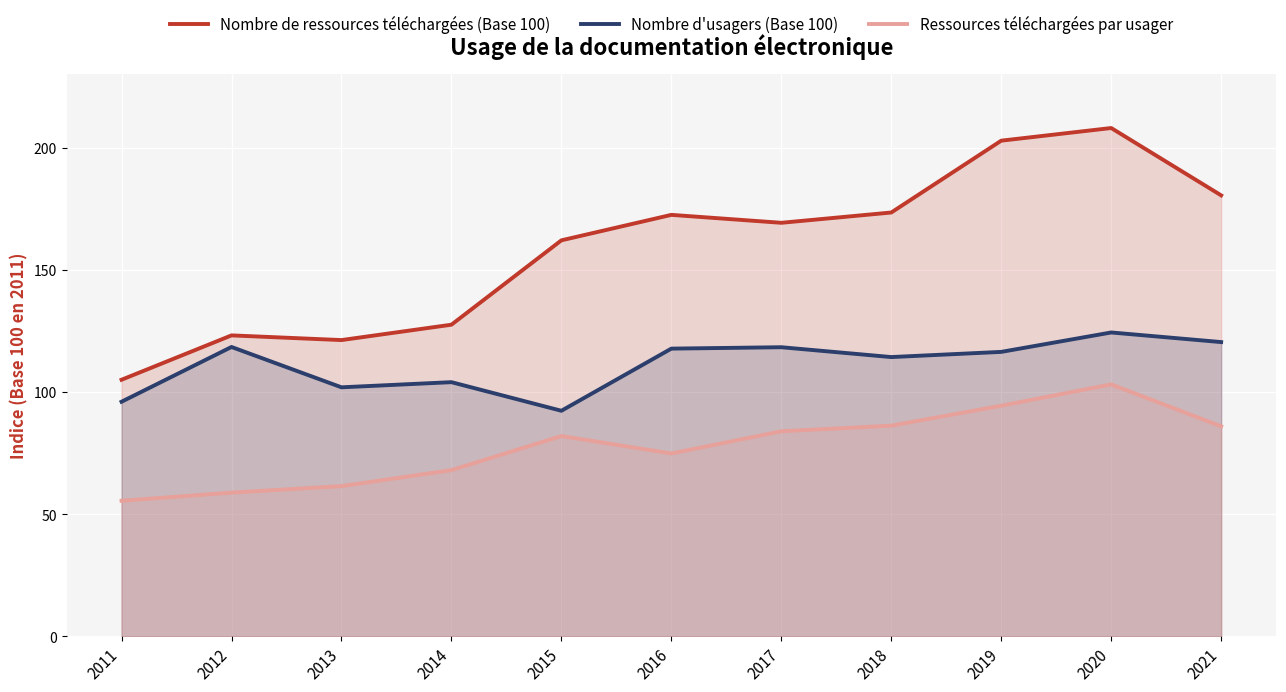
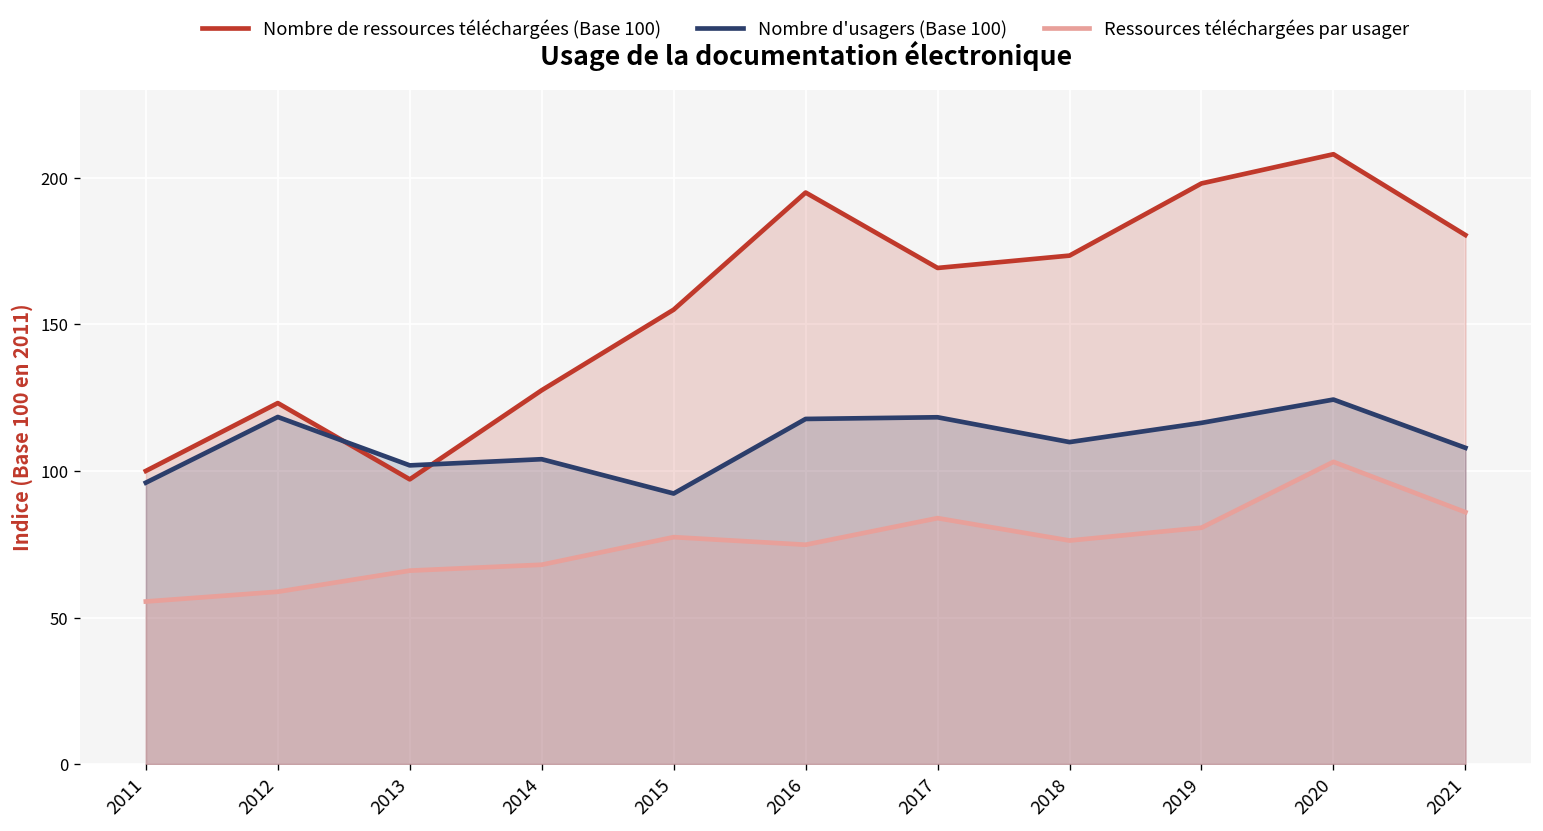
Nombre de ressources téléchargées (Base 100), 2011: 105 -> 100
Nombre de ressources téléchargées (Base 100), 2013: 121 -> 97
Ressources téléchargées par usager, 2013: 61 -> 66
Nombre de ressources téléchargées (Base 100), 2015: 162 -> 155
Ressources téléchargées par usager, 2015: 82 -> 77
Nombre de ressources téléchargées (Base 100), 2016: 173 -> 195
Nombre d'usagers (Base 100), 2018: 114 -> 110
Ressources téléchargées par usager, 2018: 86 -> 76
Nombre de ressources téléchargées (Base 100), 2019: 203 -> 198
Ressources téléchargées par usager, 2019: 94 -> 81
Nombre d'usagers (Base 100), 2021: 120 -> 108
